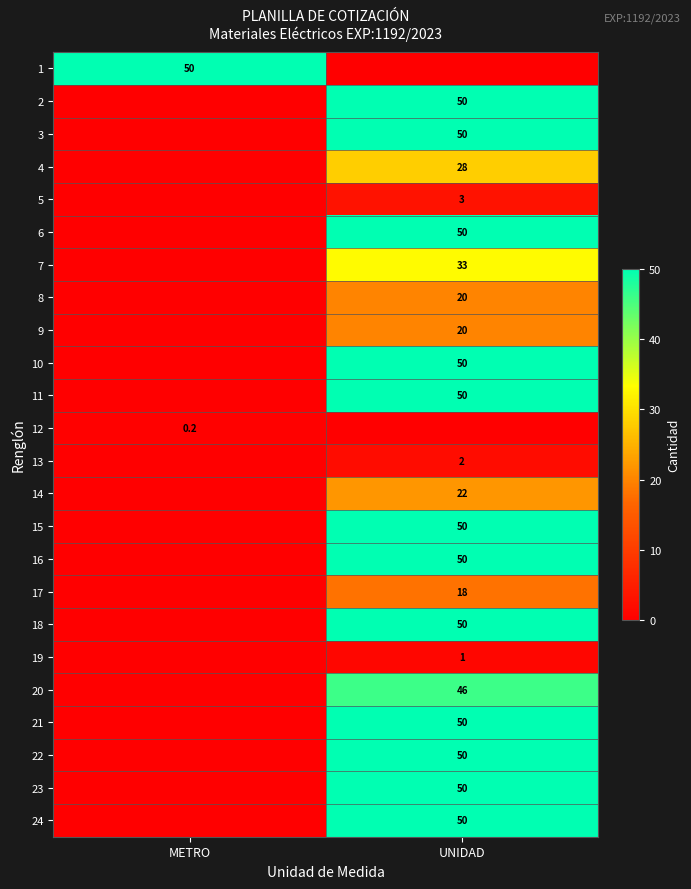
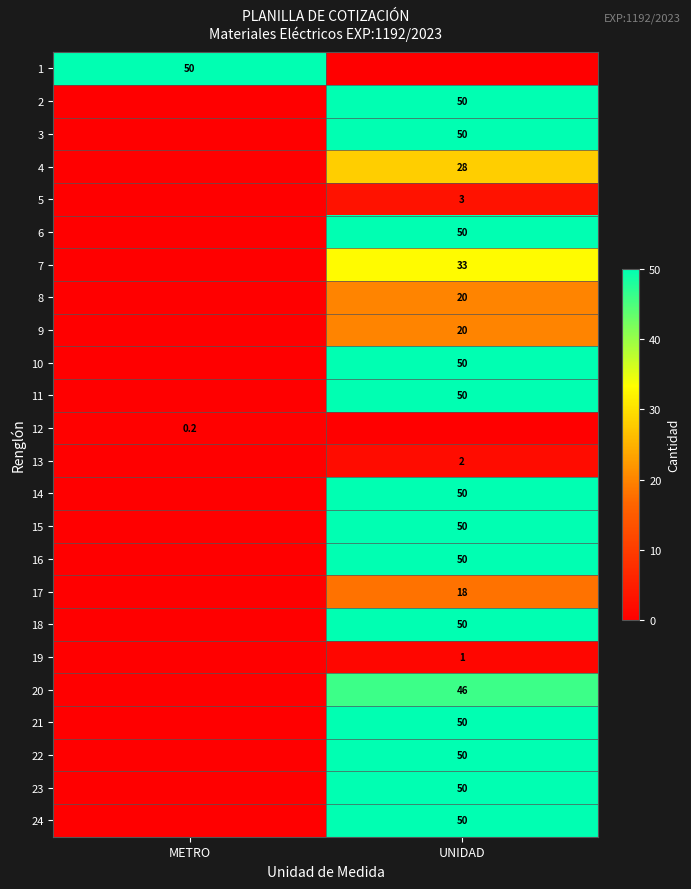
14, UNIDAD: 22 -> 50
